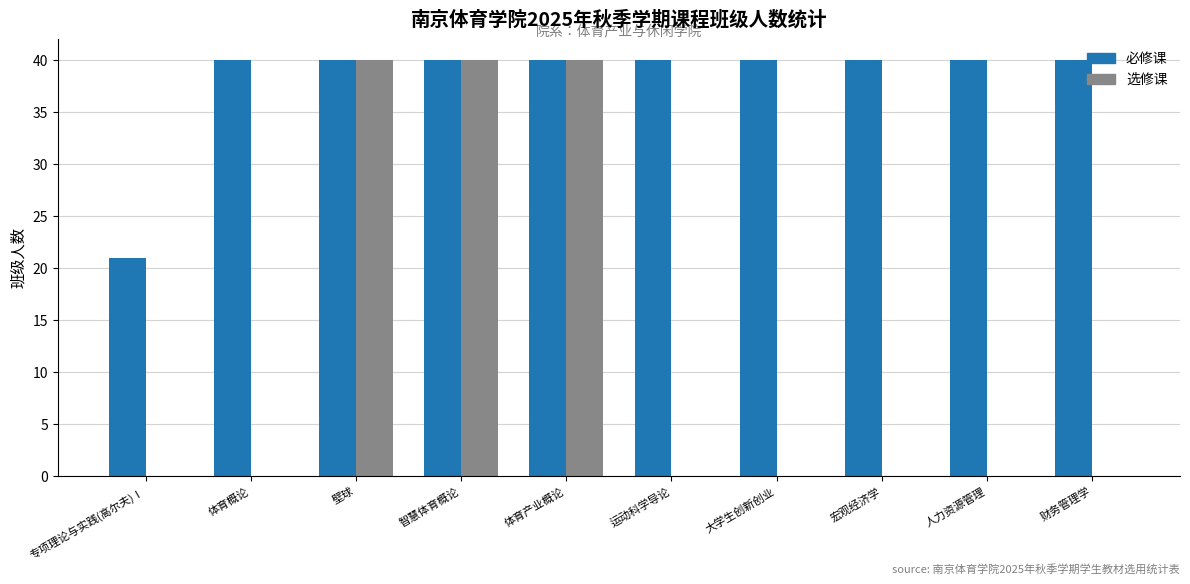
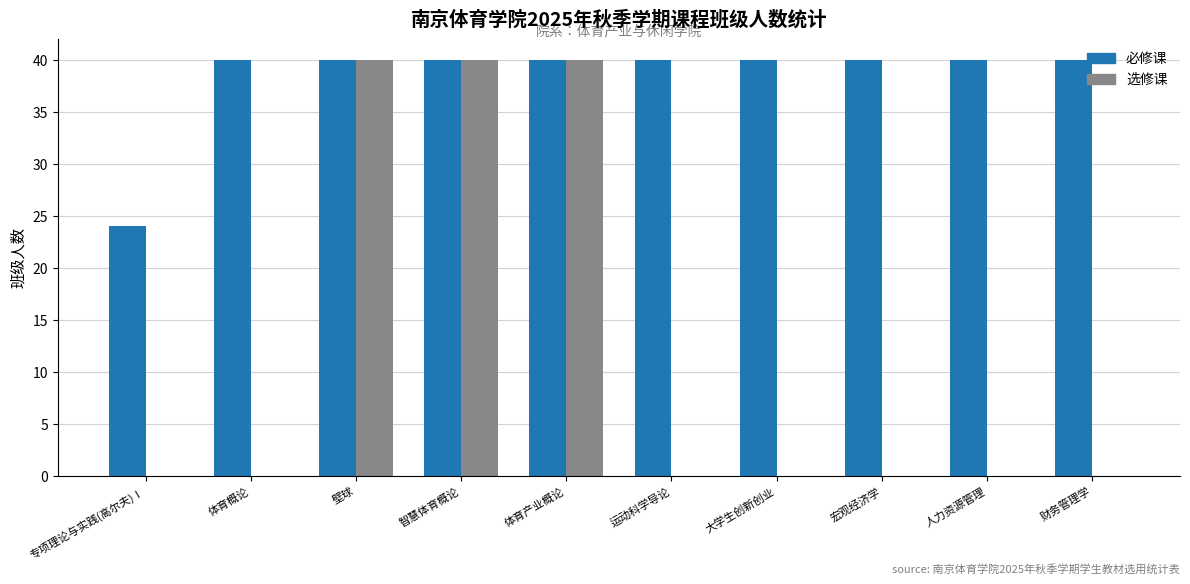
必修课, 专项理论与实践(高尔夫)Ⅰ: 21 -> 24
